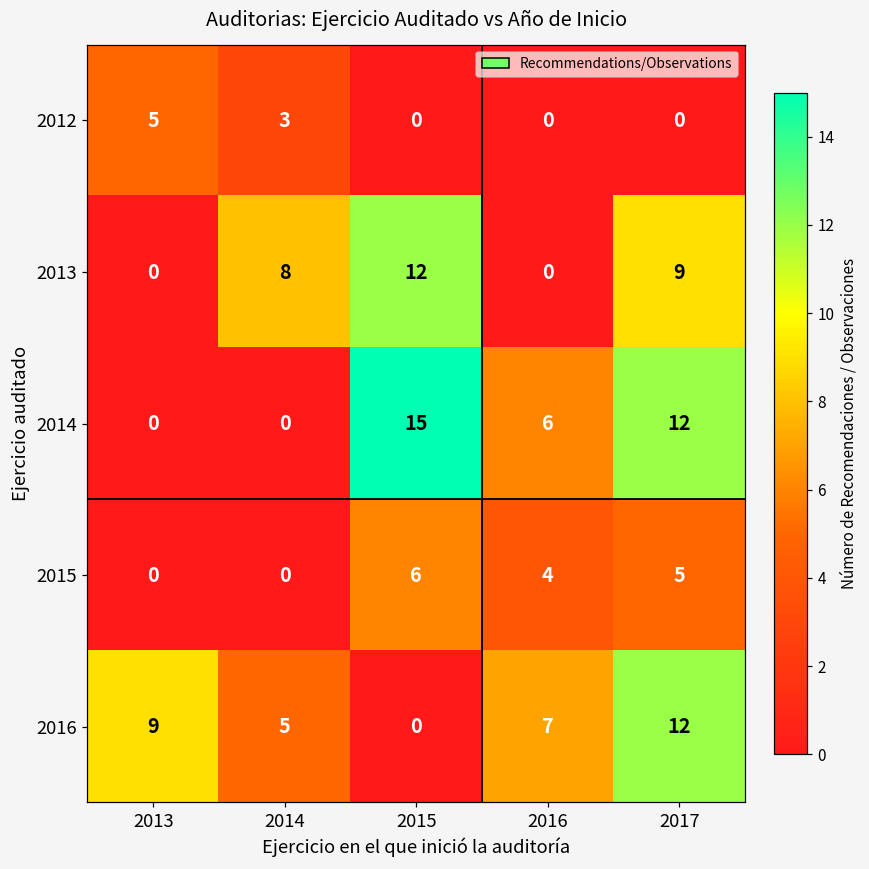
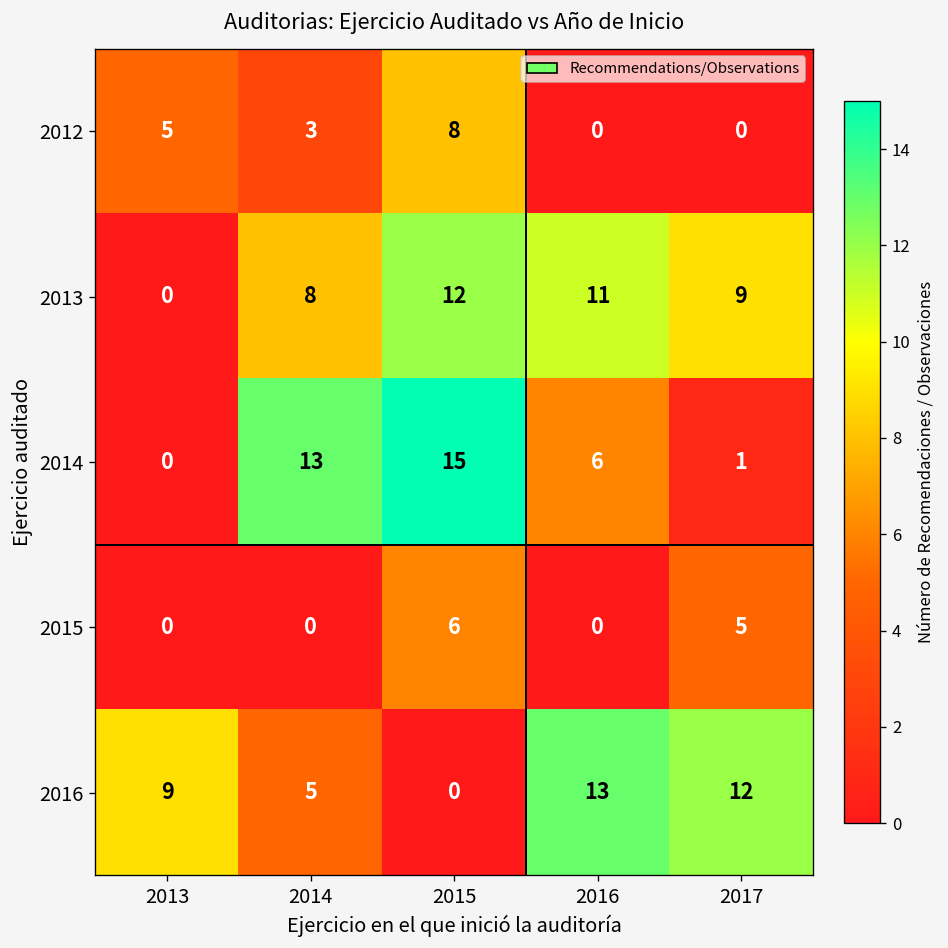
2012, 2015: 0 -> 8
2013, 2016: 0 -> 11
2014, 2014: 0 -> 13
2014, 2017: 12 -> 1
2015, 2016: 4 -> 0
2016, 2016: 7 -> 13
